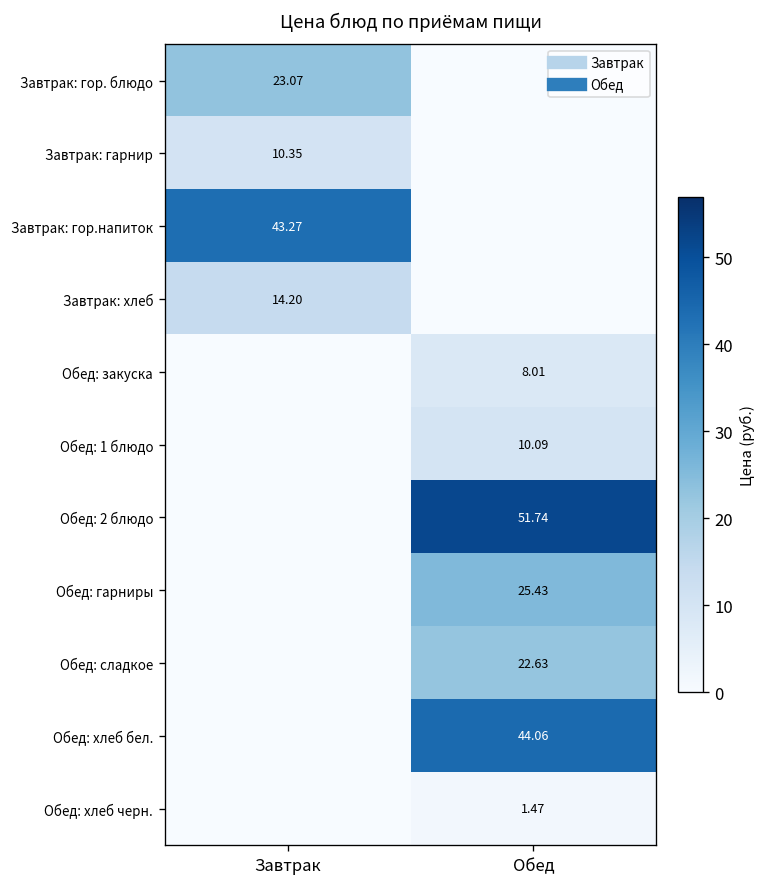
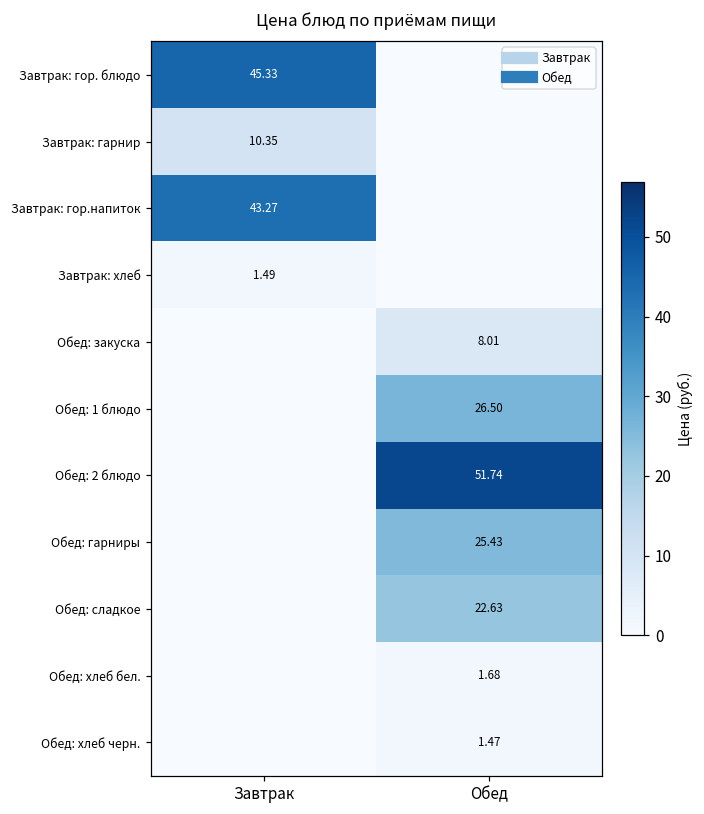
Завтрак: гор. блюдо, Завтрак: 23.07 -> 45.33
Завтрак: хлеб, Завтрак: 14.20 -> 1.49
Обед: 1 блюдо, Обед: 10.09 -> 26.50
Обед: хлеб бел., Обед: 44.06 -> 1.68
